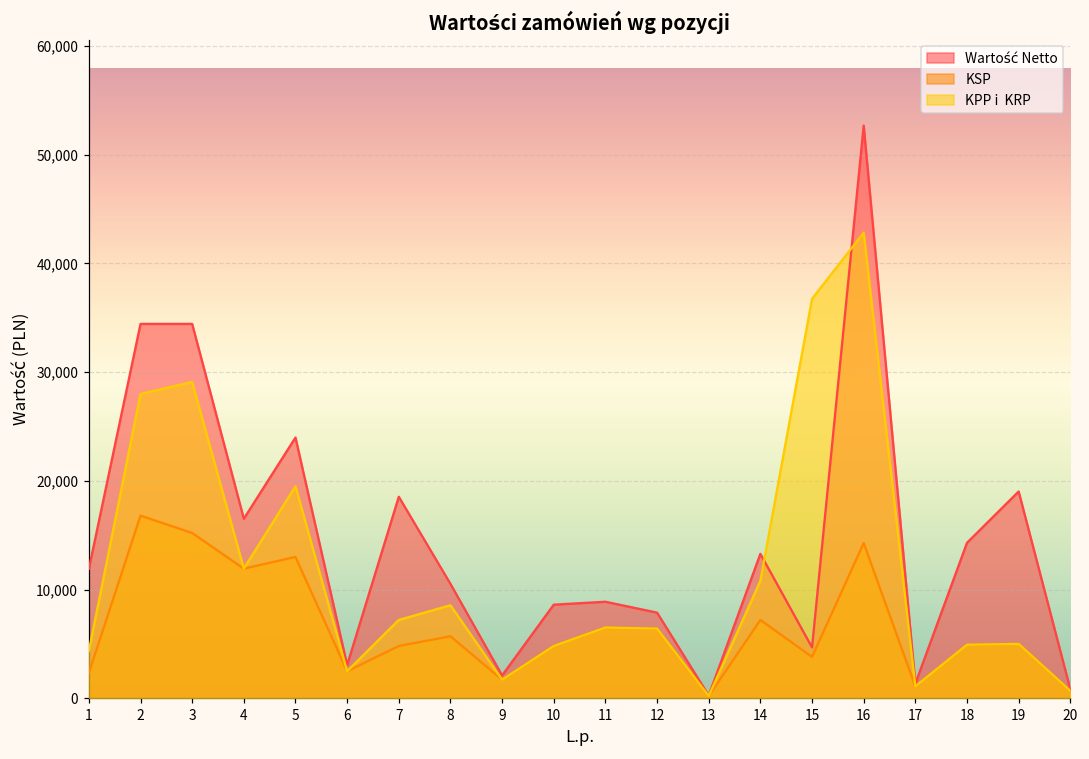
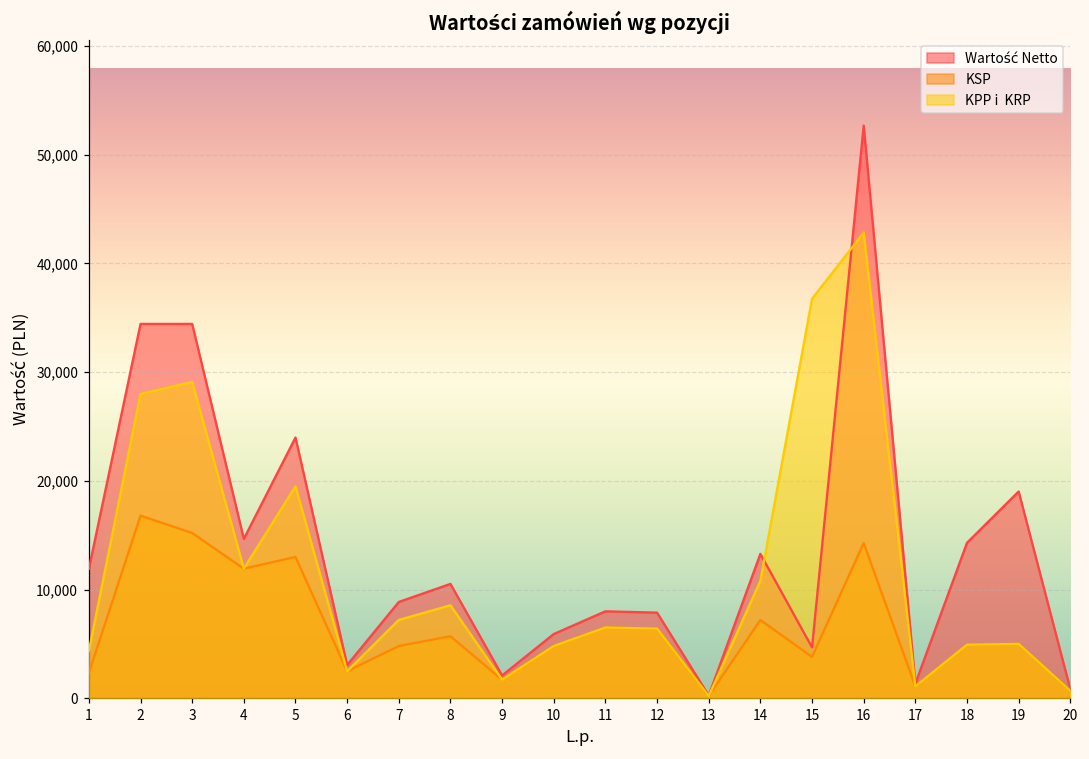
Wartość Netto, 4: 17,000 -> 15,000
Wartość Netto, 7: 19,000 -> 9,000
Wartość Netto, 10: 9,000 -> 6,000
Wartość Netto, 11: 9,000 -> 8,000
